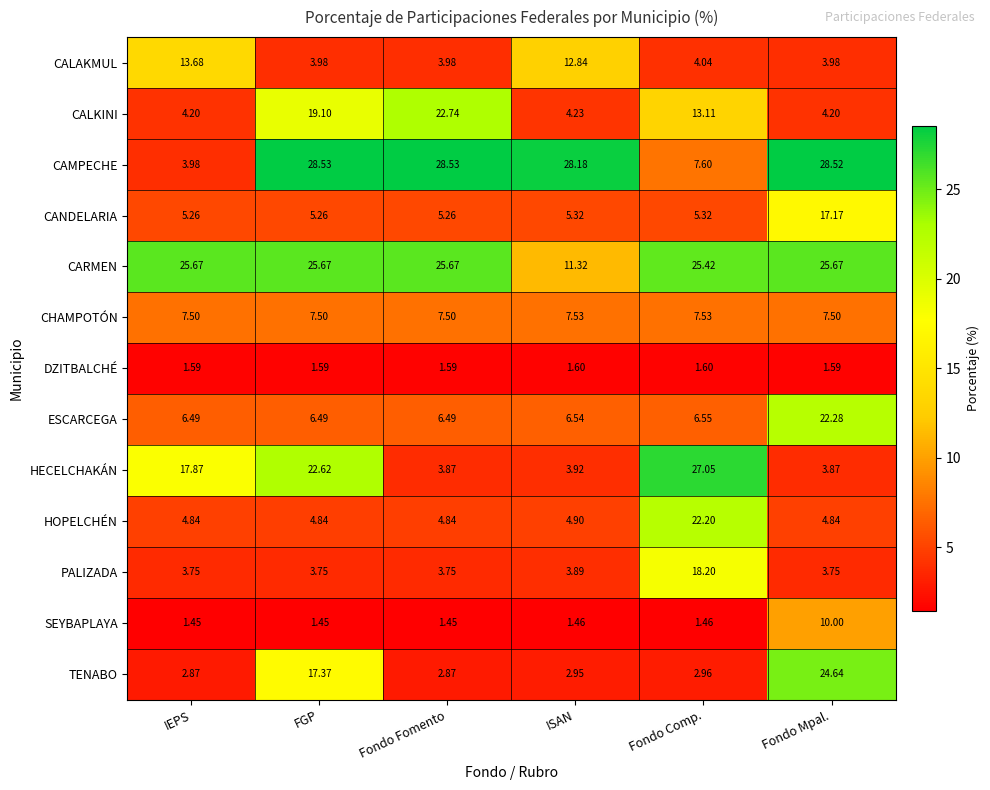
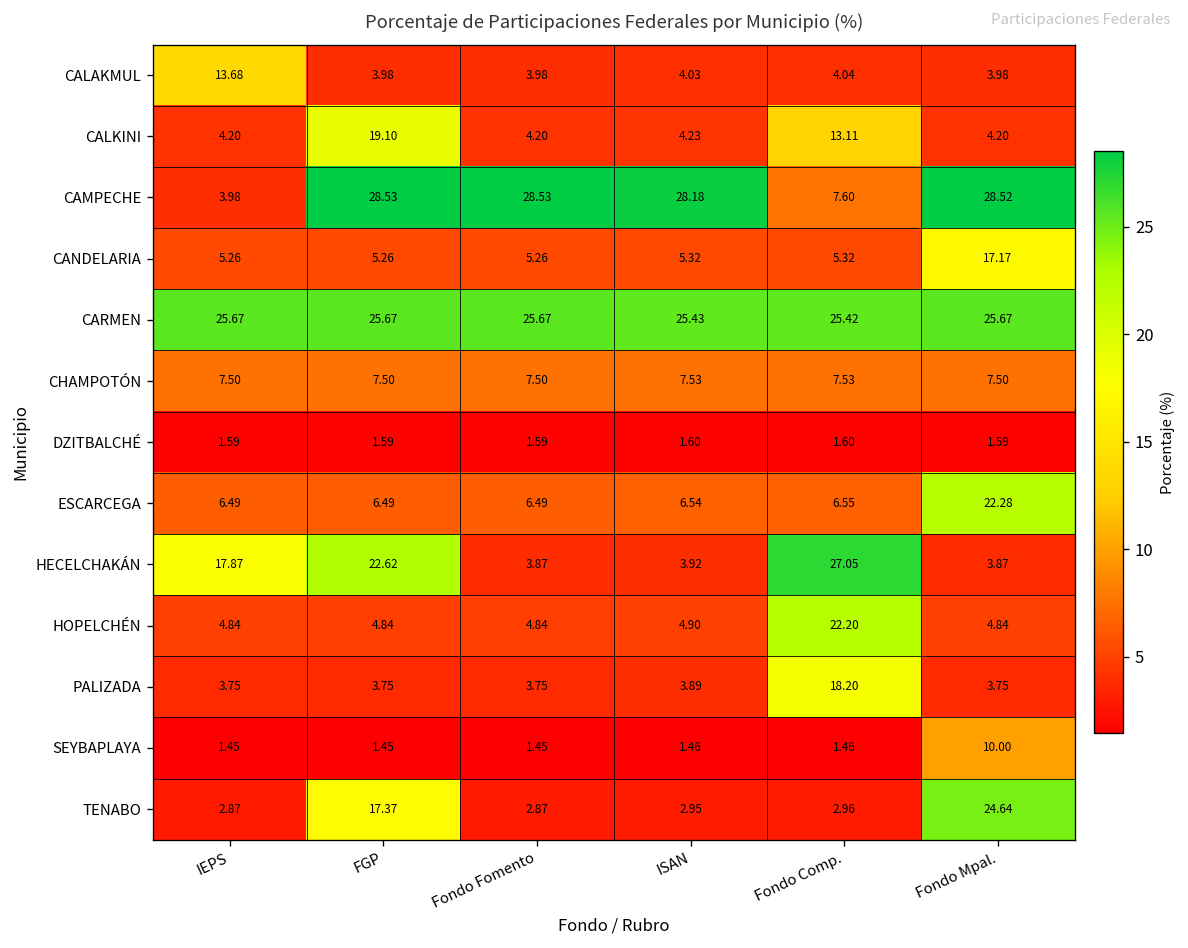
CALAKMUL, ISAN: 12.84 -> 4.03
CALKINI, Fondo Fomento: 22.74 -> 4.20
CARMEN, ISAN: 11.32 -> 25.43
